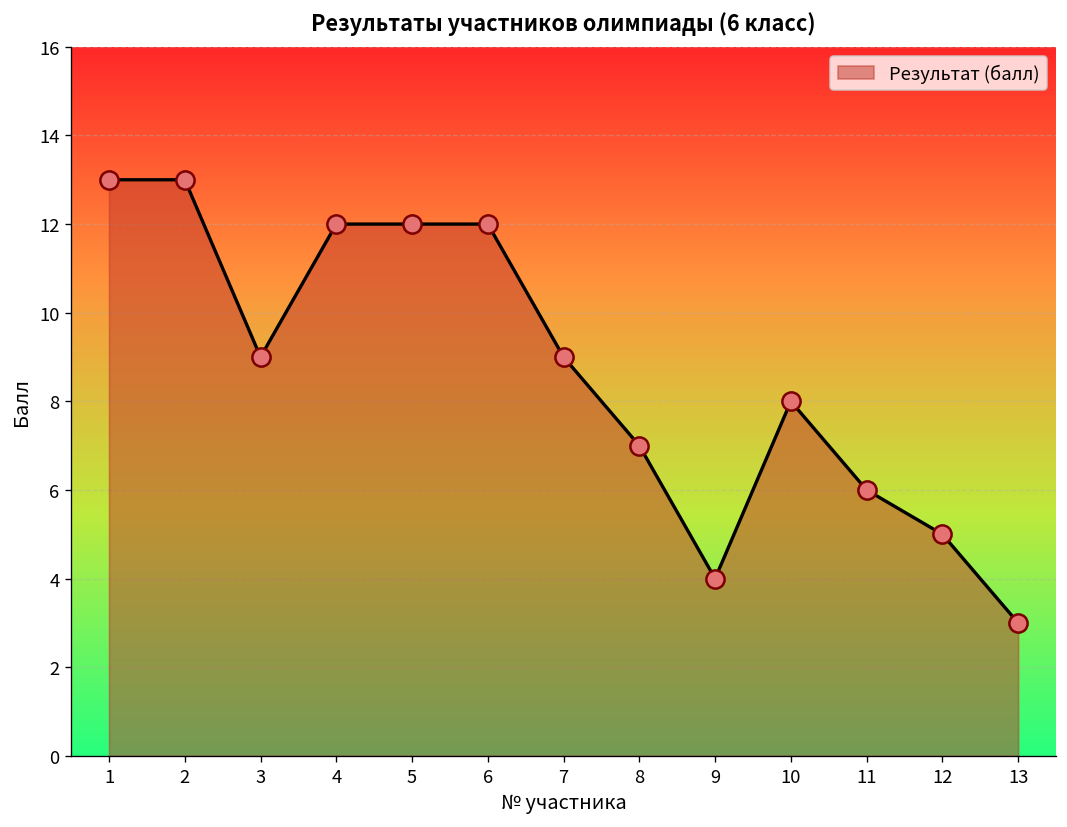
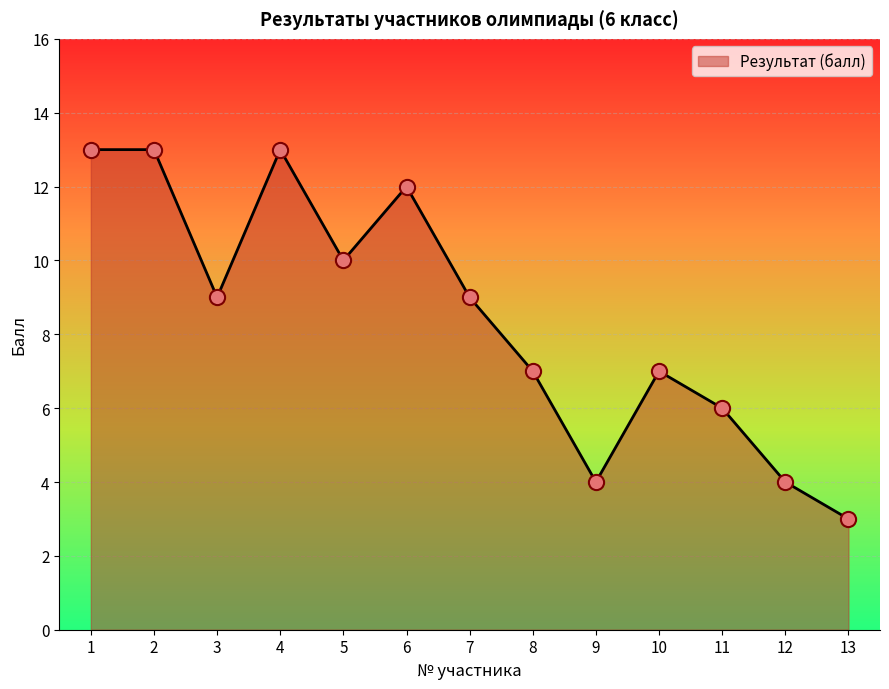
4: 12 -> 13
5: 12 -> 10
10: 8 -> 7
12: 5 -> 4
